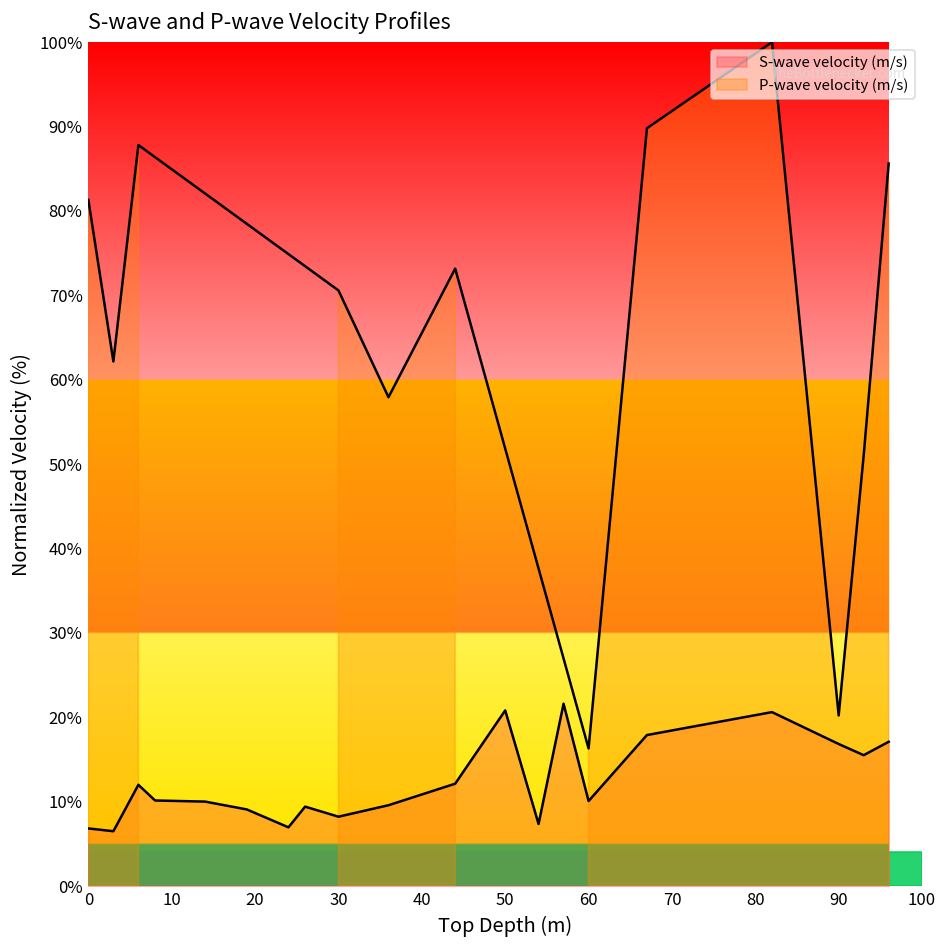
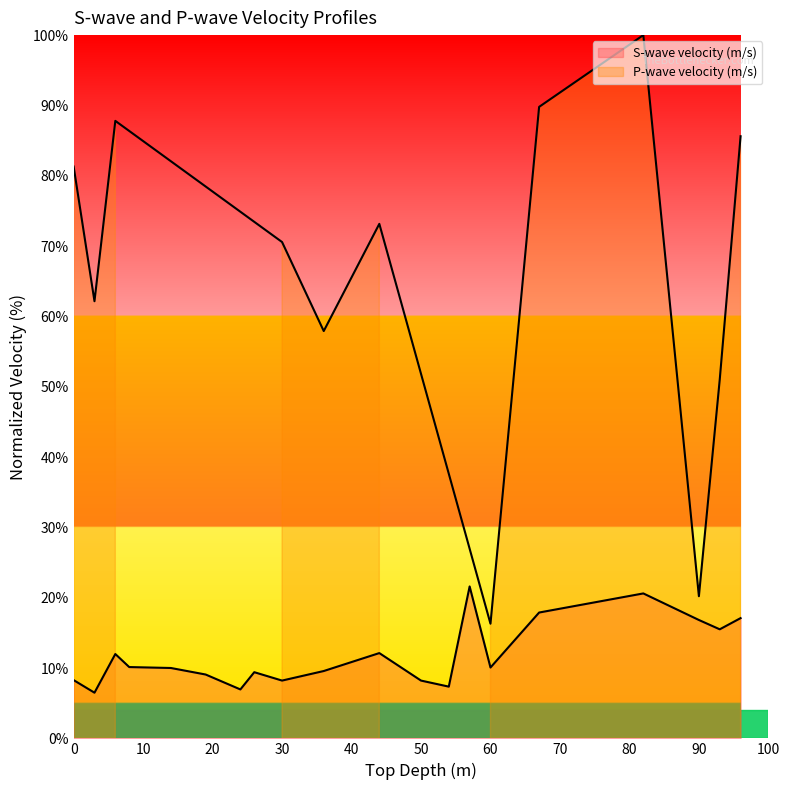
S-wave velocity (m/s), 0: 7% -> 8%
S-wave velocity (m/s), 50: 21% -> 8%
